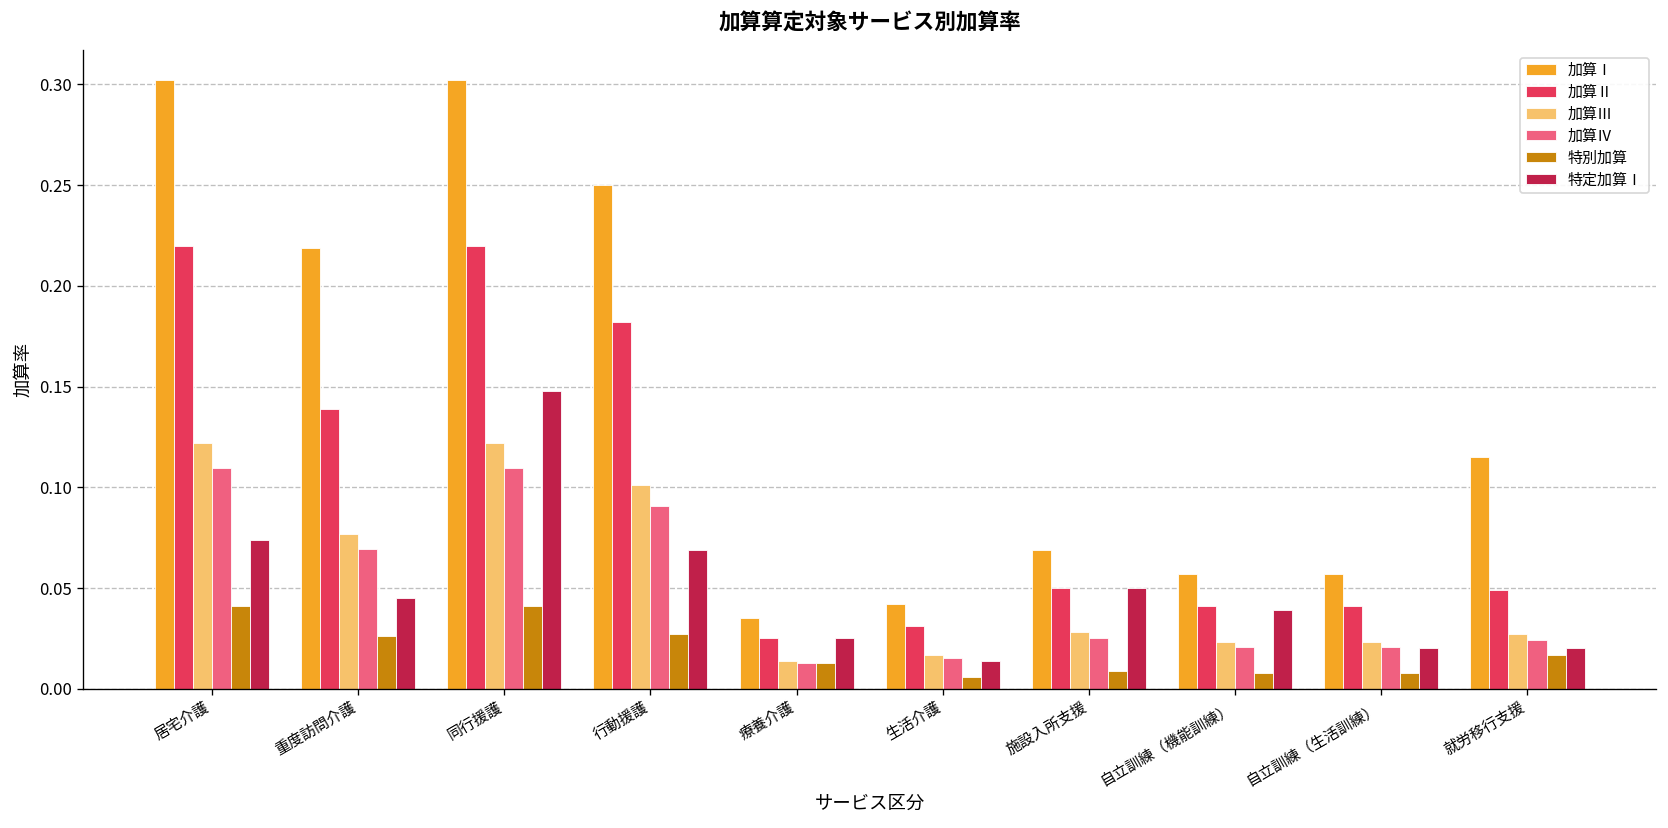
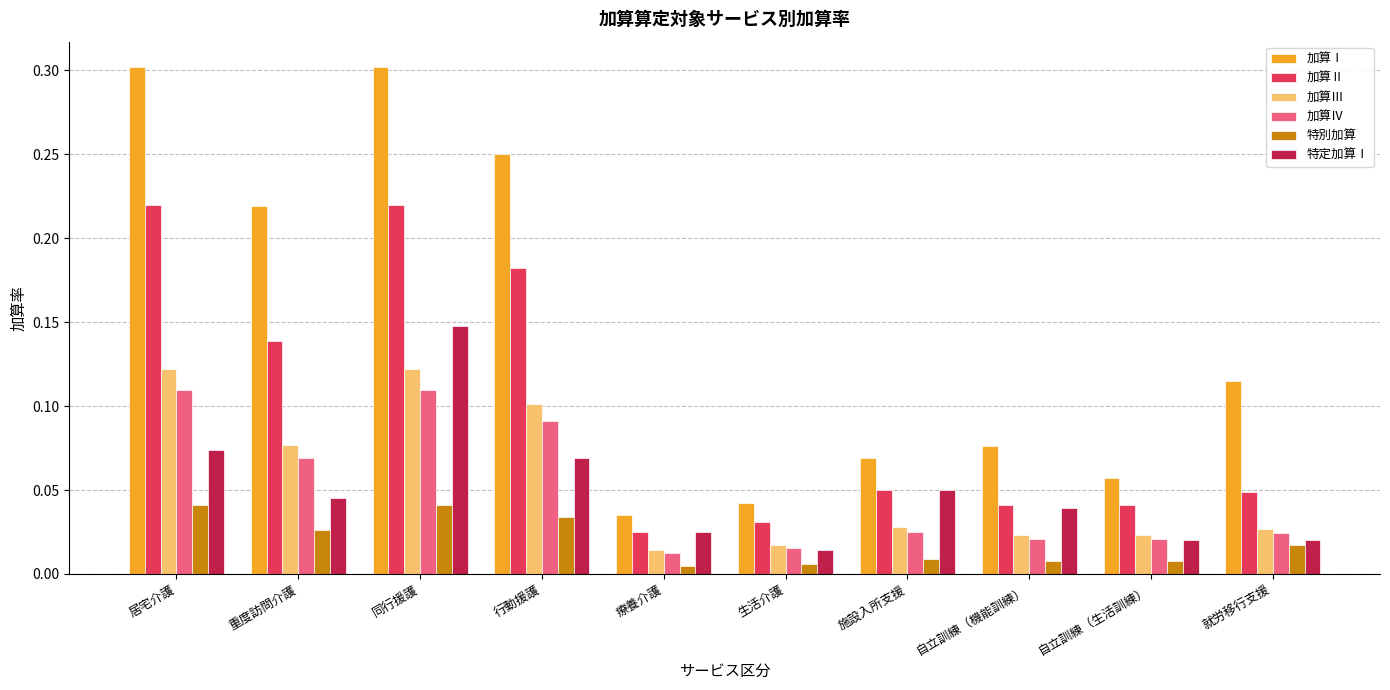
特別加算, 行動援護: 0.027 -> 0.034
特別加算, 療養介護: 0.013 -> 0.005
加算Ⅰ, 自立訓練（機能訓練）: 0.057 -> 0.076
